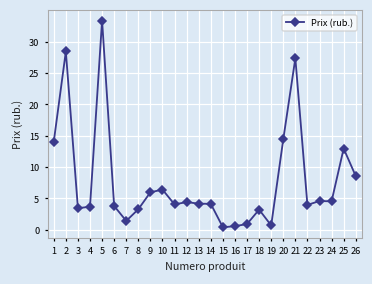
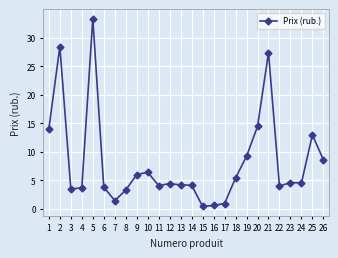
18: 3 -> 5
19: 1 -> 9
